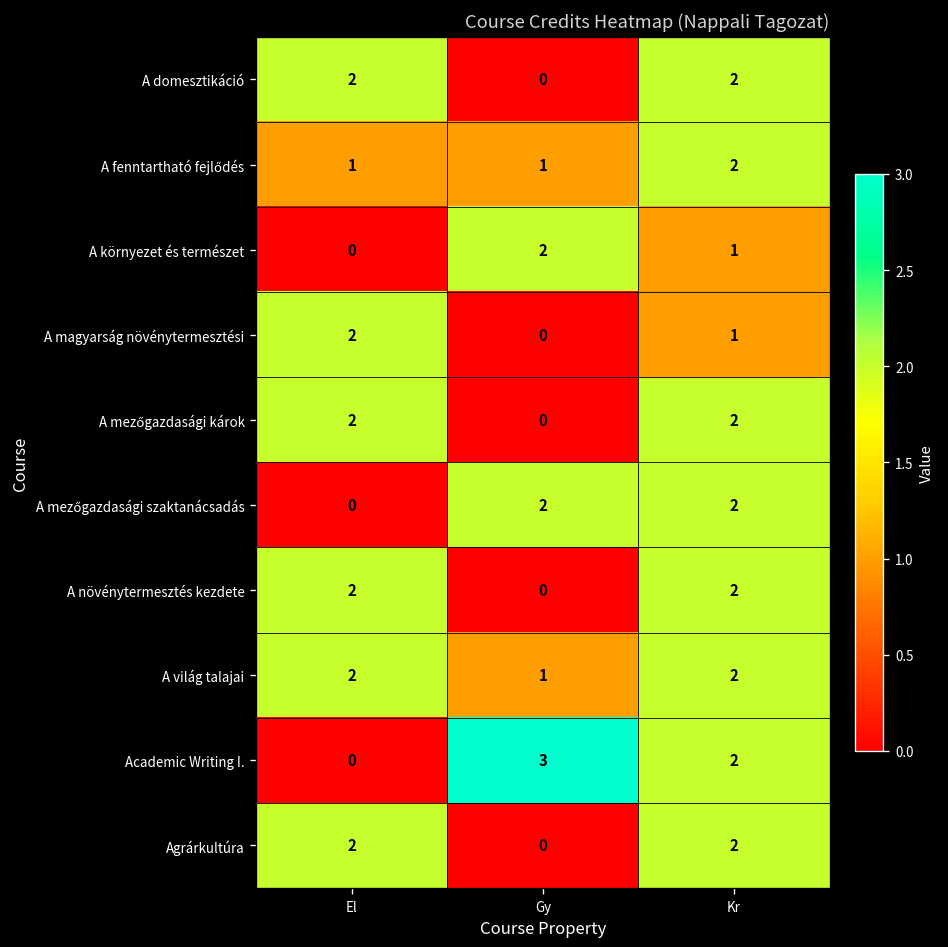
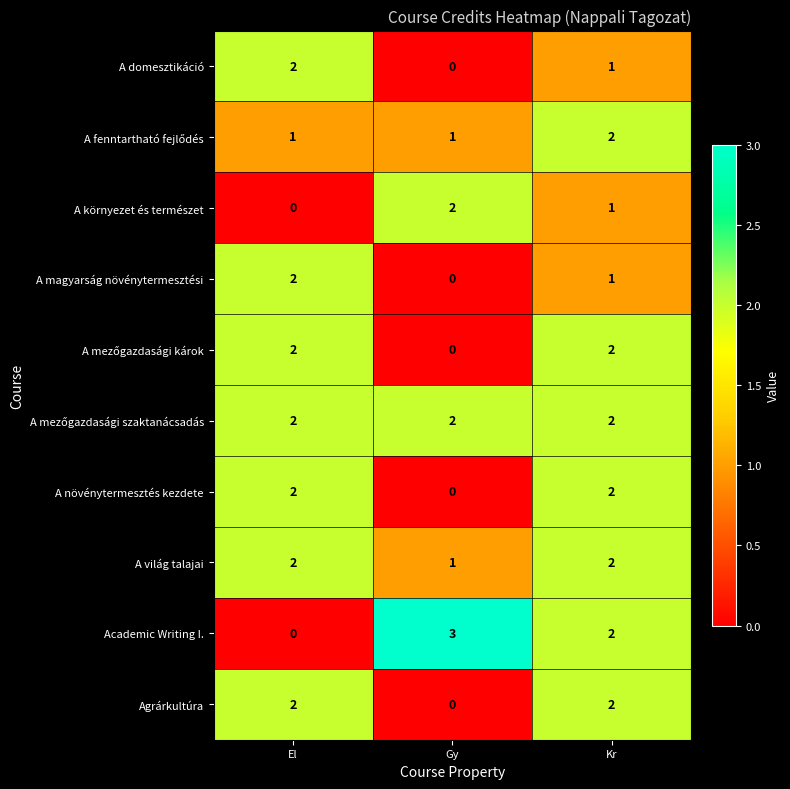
A domesztikáció, Kr: 2 -> 1
A mezőgazdasági szaktanácsadás, El: 0 -> 2
